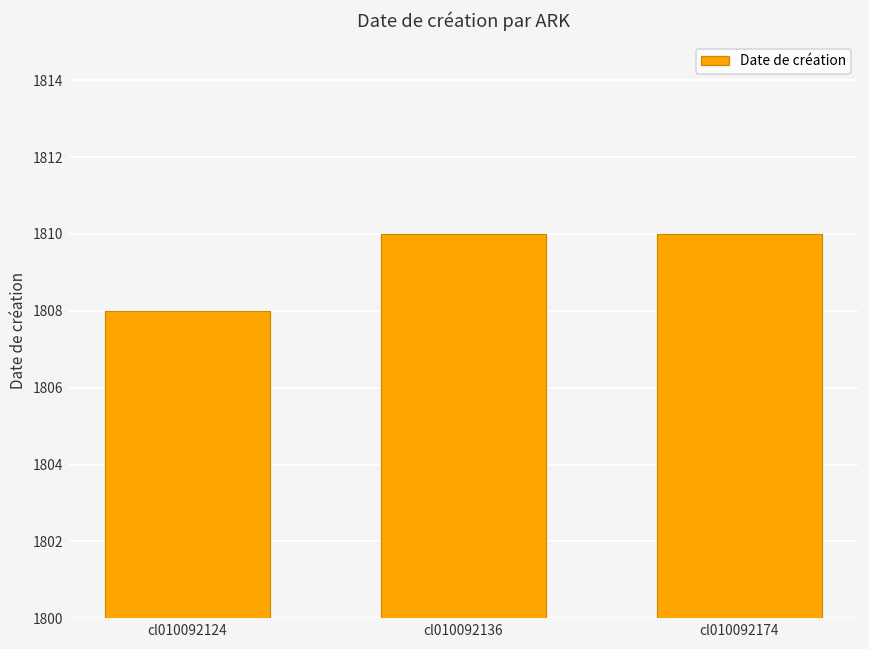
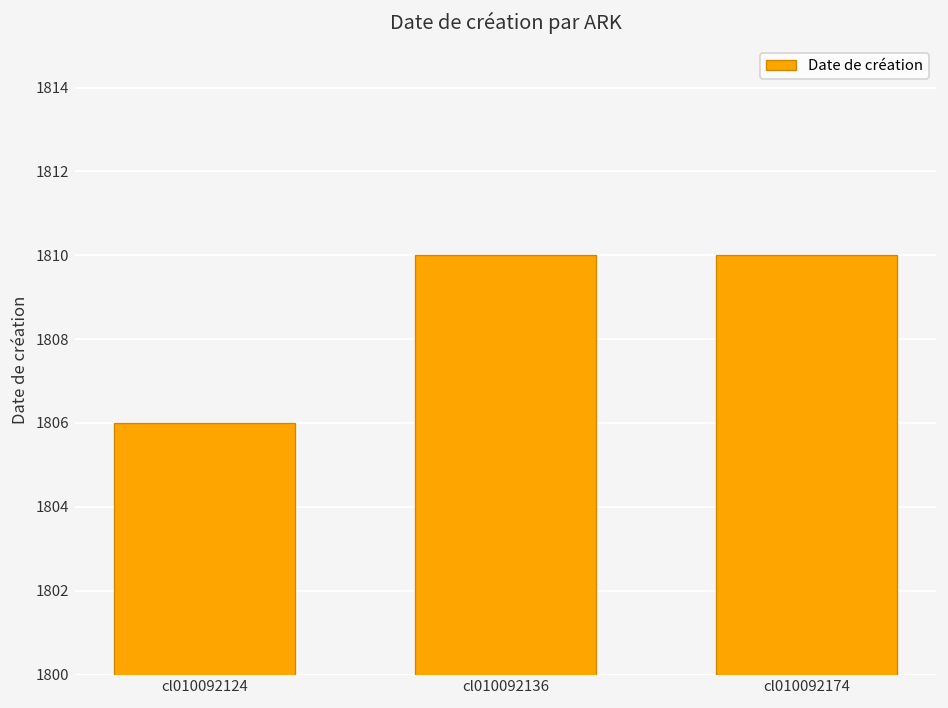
cl010092124: 1808 -> 1806
